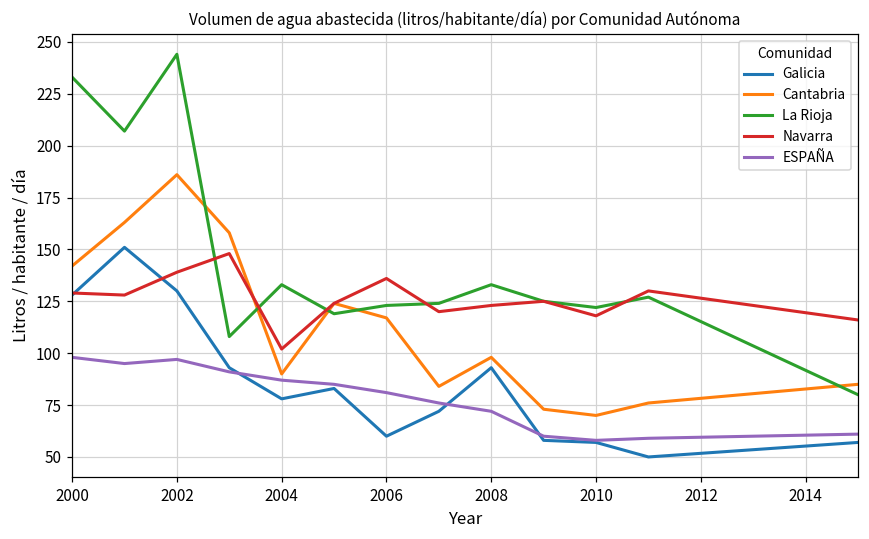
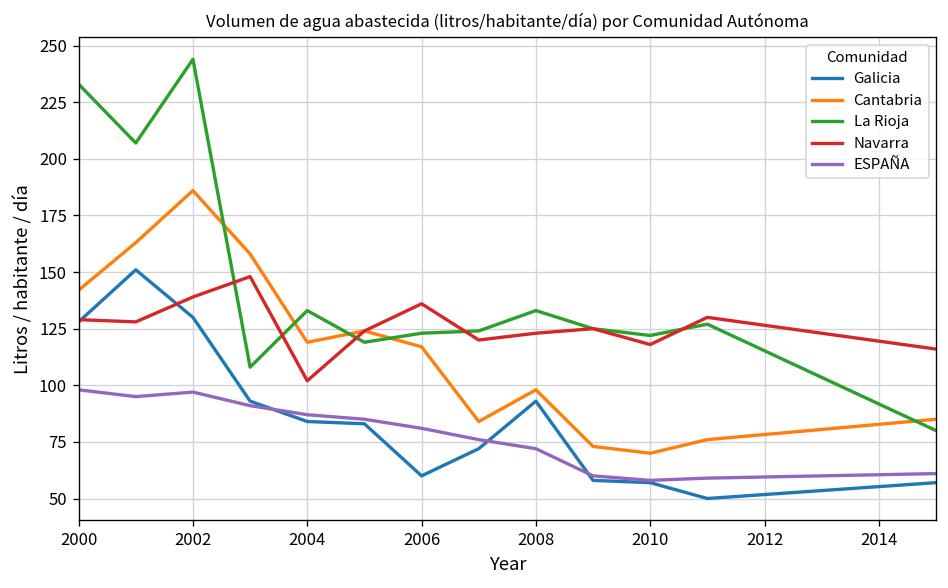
Galicia, 2004: 78 -> 84
Cantabria, 2004: 90 -> 119
